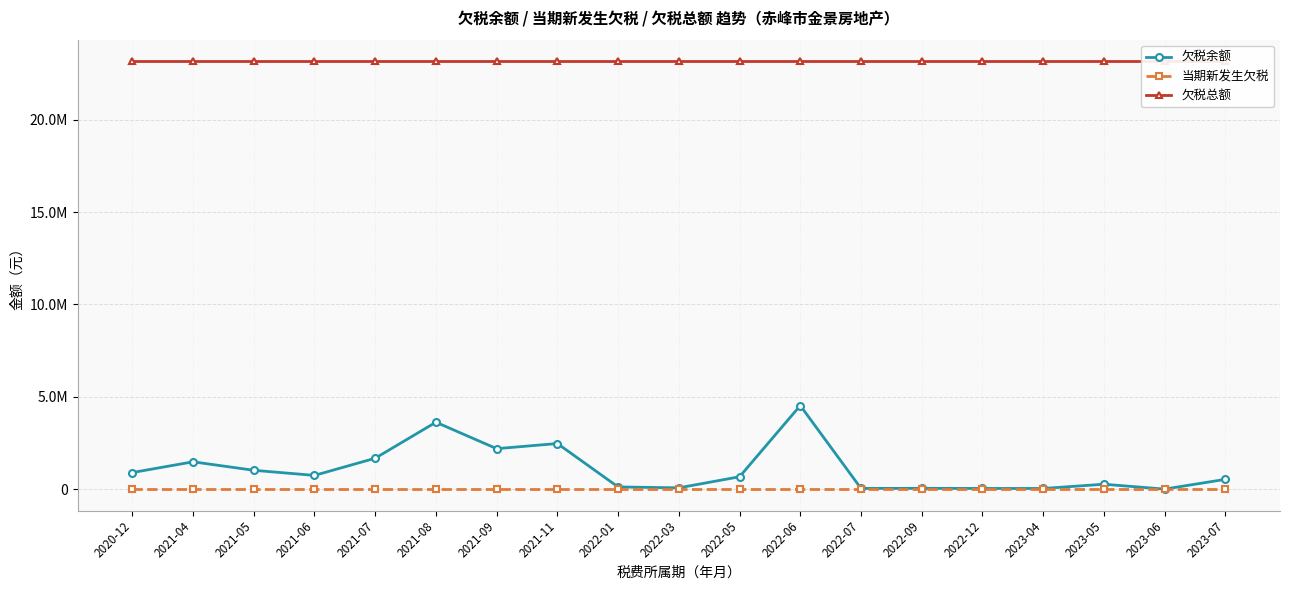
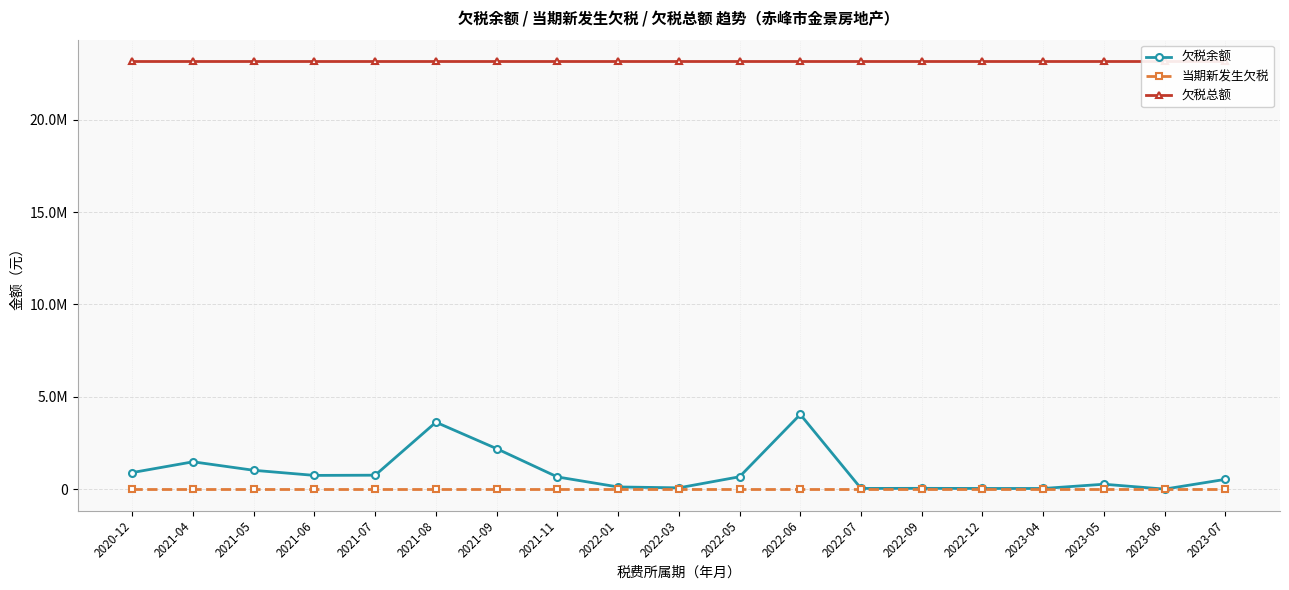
欠税余额, 2021-07: 1700000 -> 800000
欠税余额, 2021-11: 2500000 -> 700000
欠税余额, 2022-06: 4500000 -> 4000000
